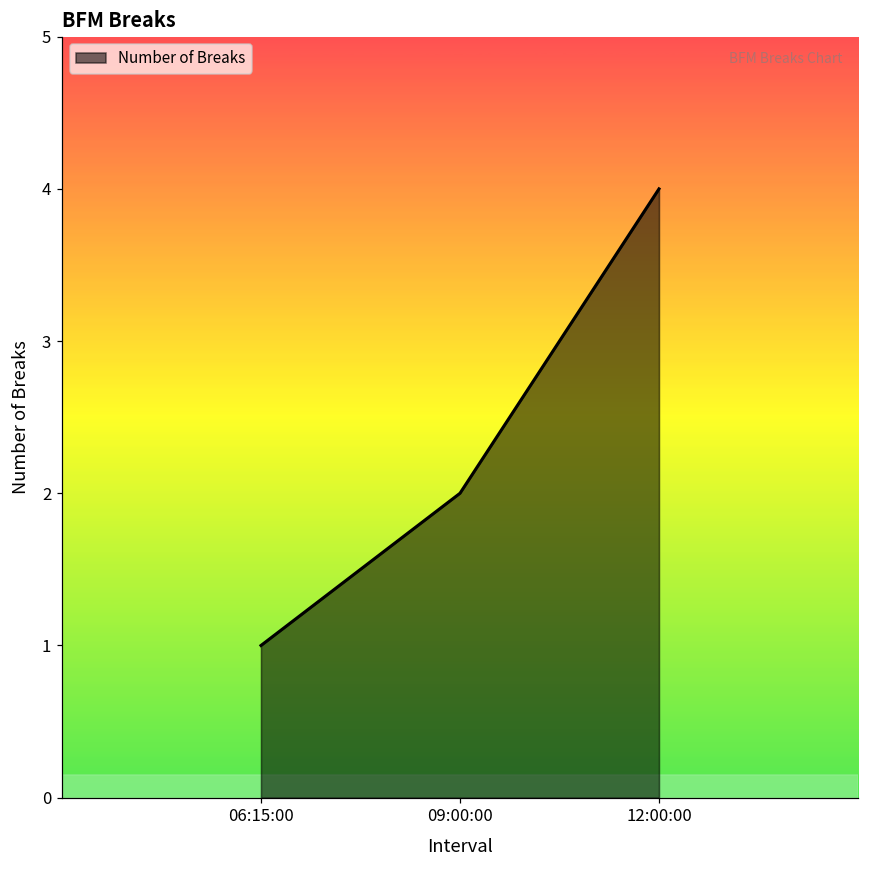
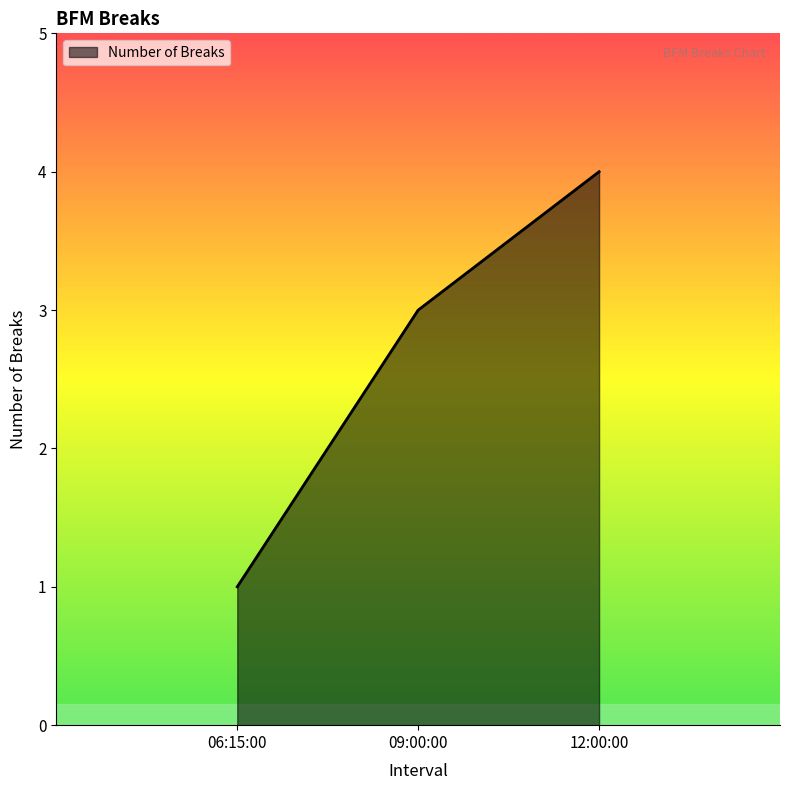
09:00:00: 2 -> 3
